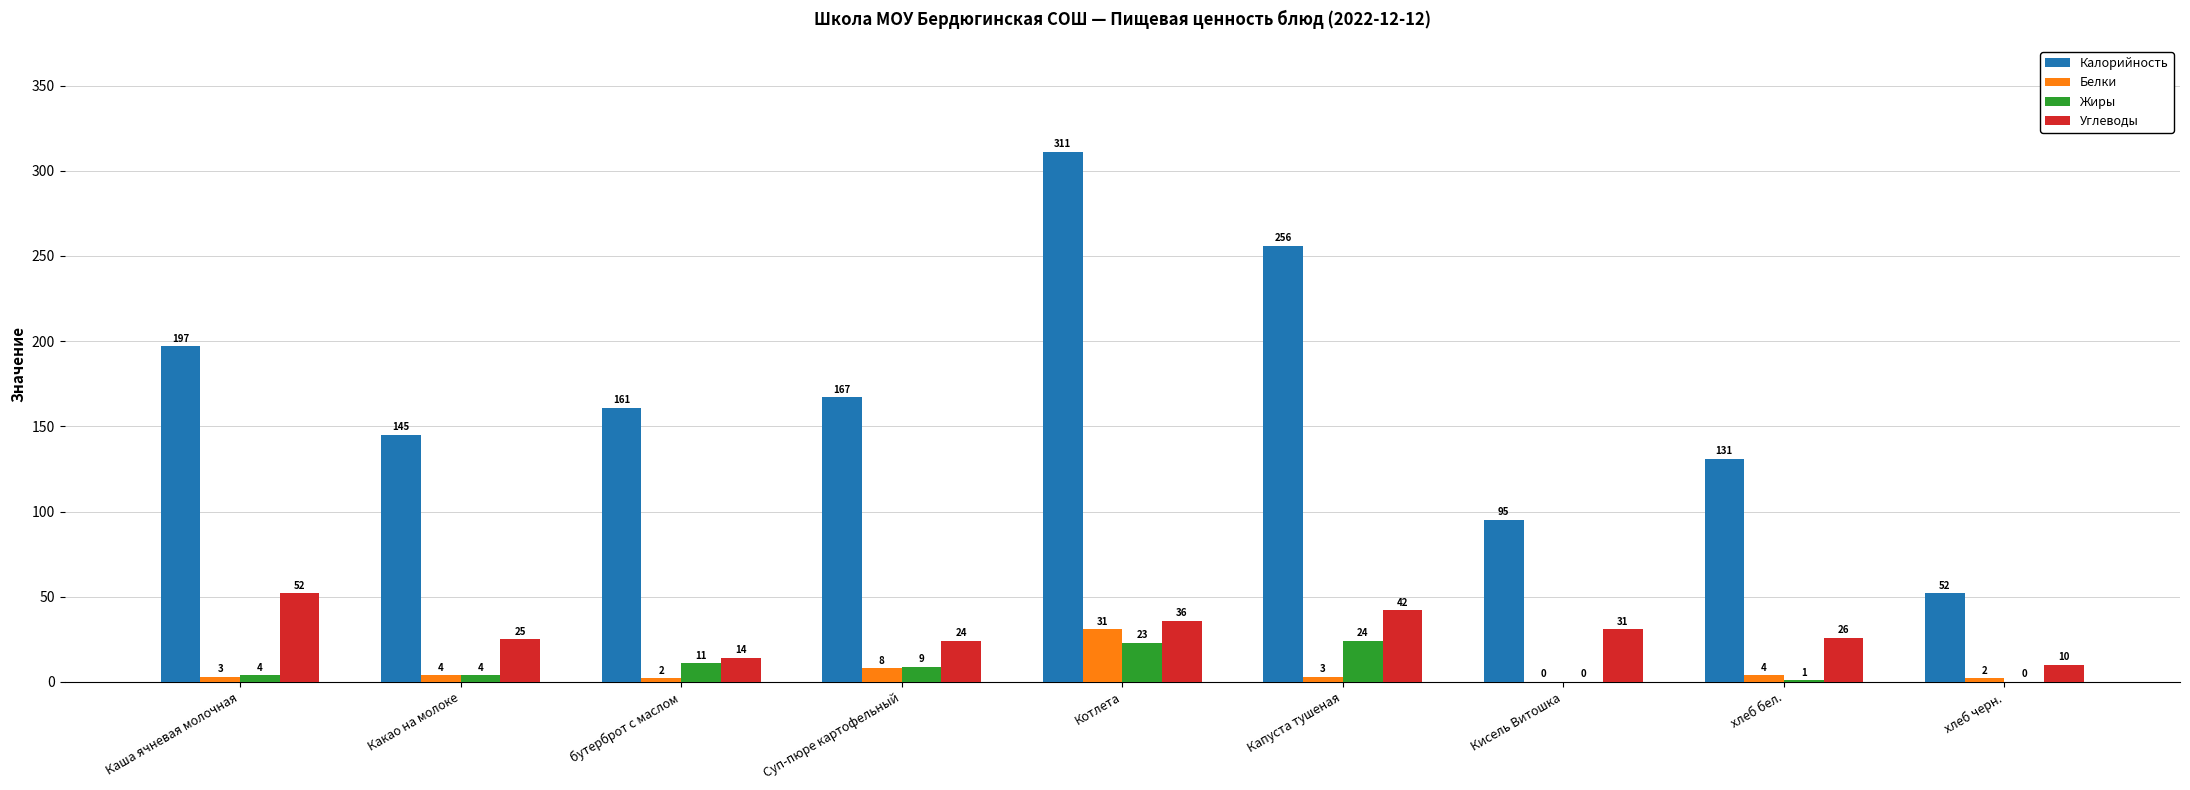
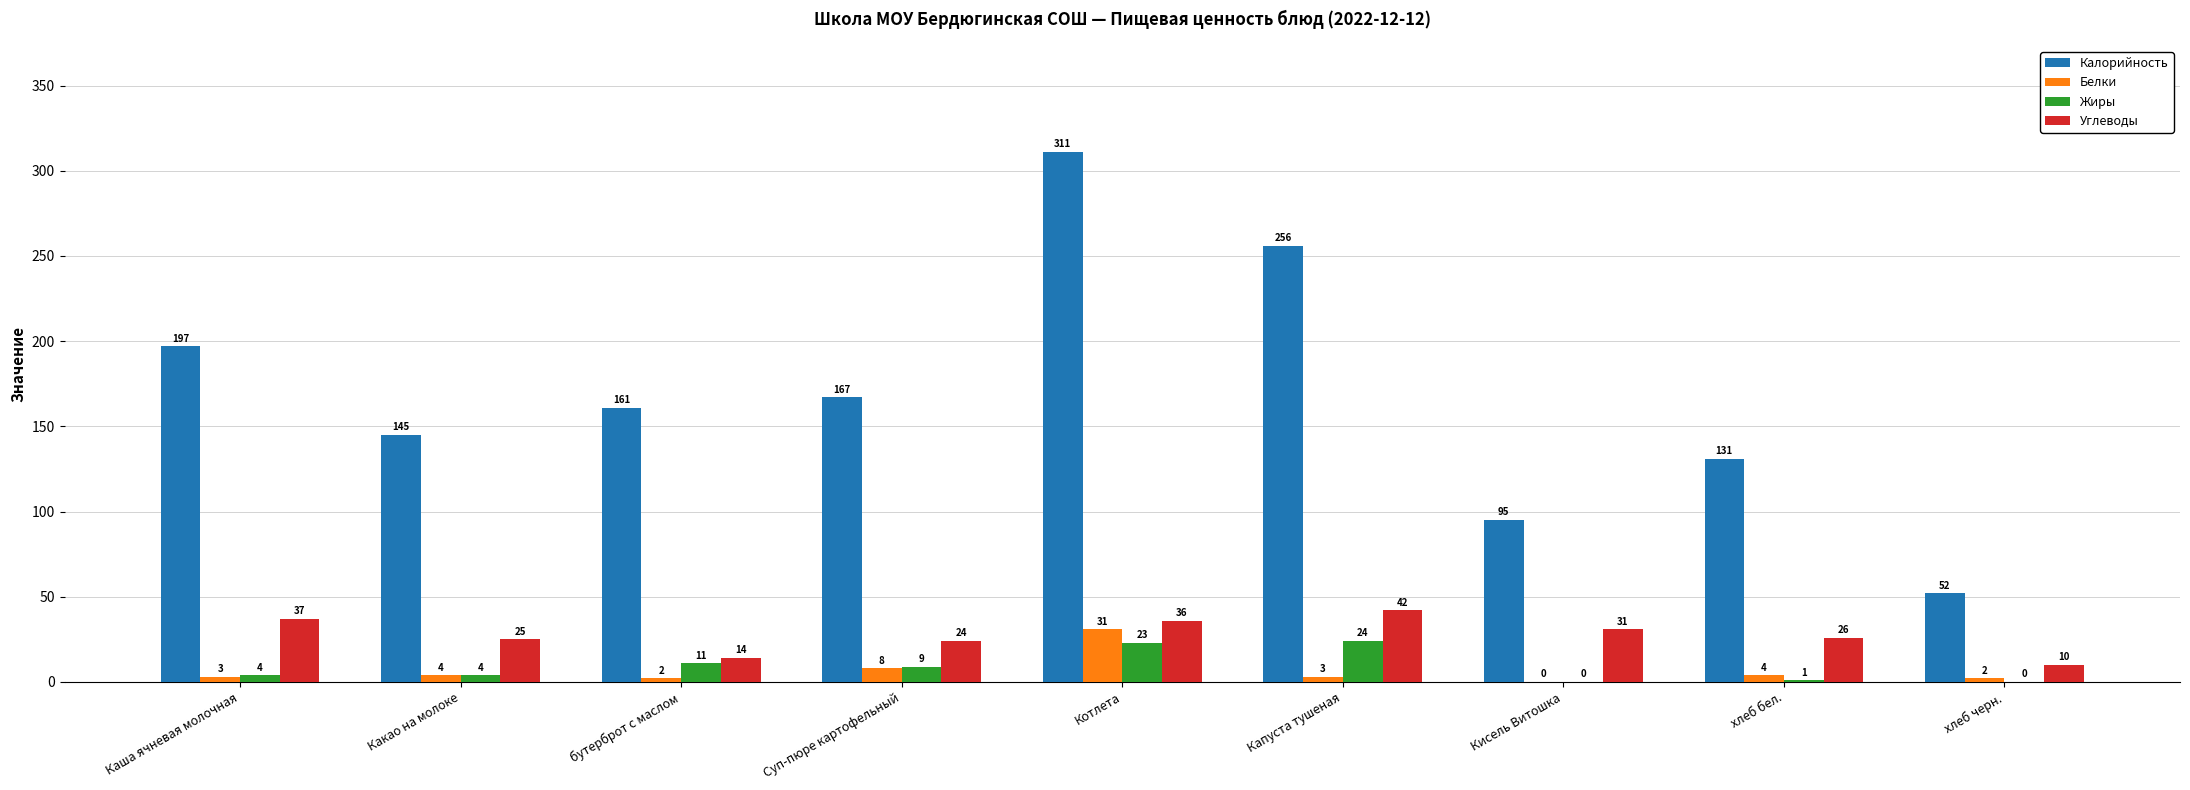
Углеводы, Каша ячневая молочная: 52 -> 37
